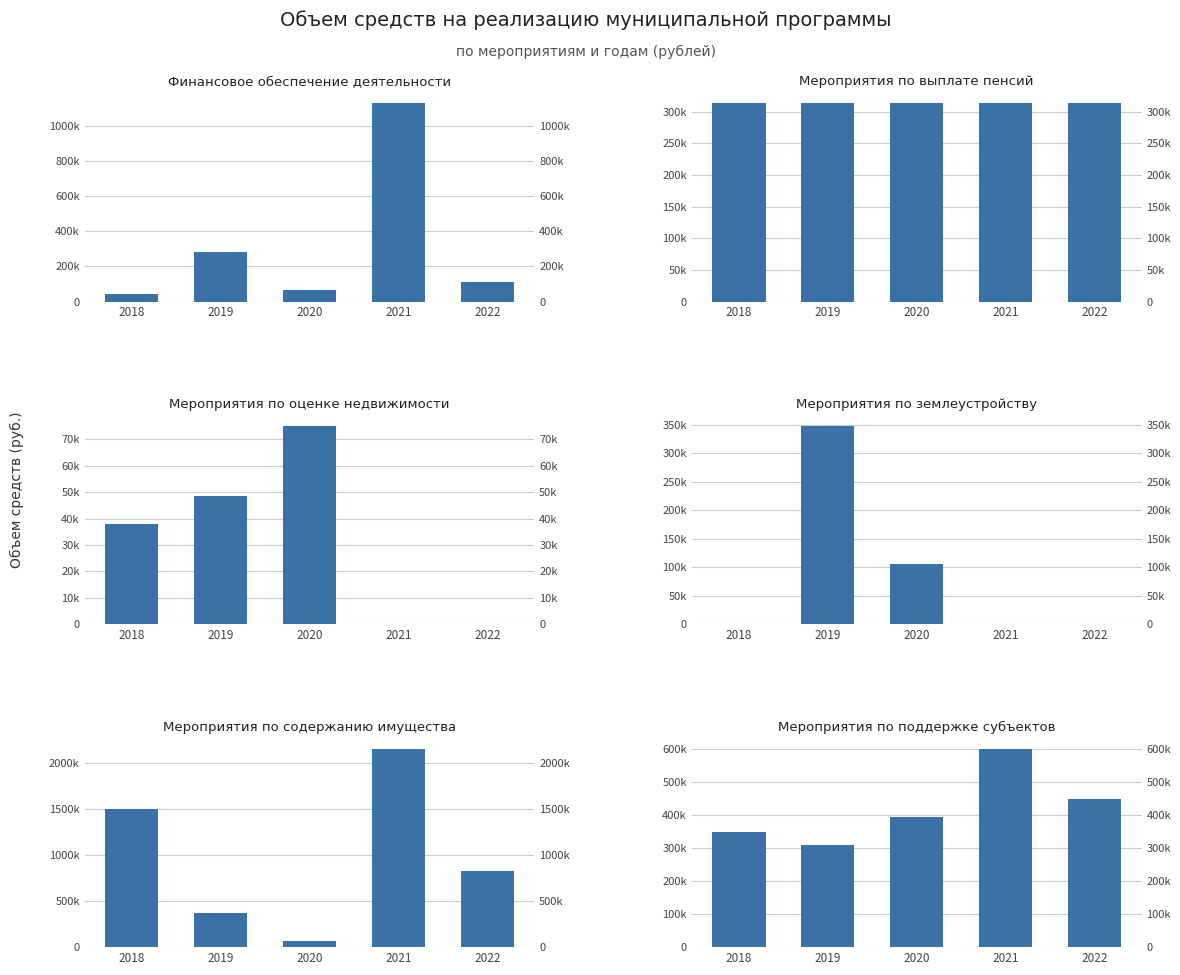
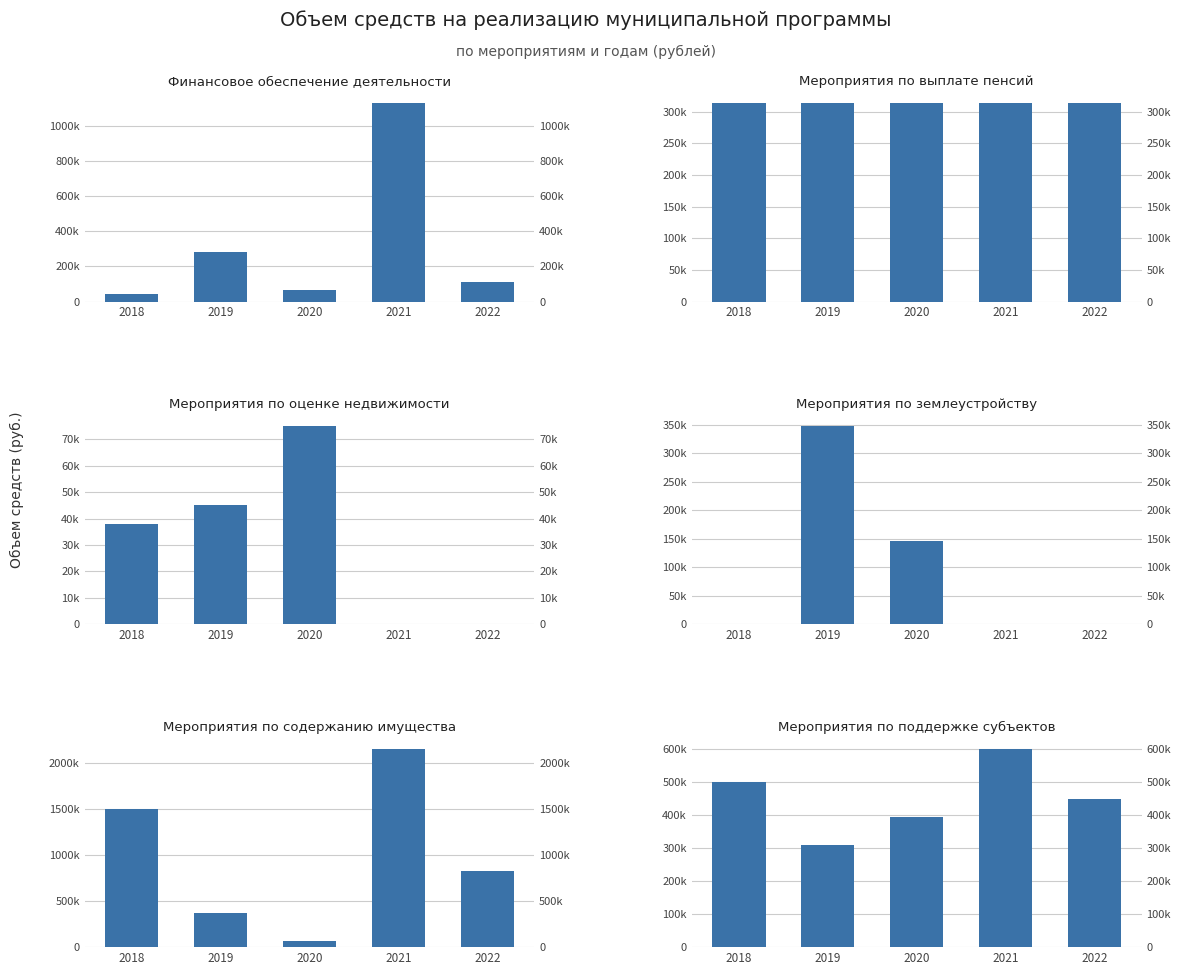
Мероприятия по оценке недвижимости, 2019: 48000 -> 45000
Мероприятия по землеустройству, 2020: 110000 -> 150000
Мероприятия по поддержке субъектов, 2018: 350000 -> 500000
